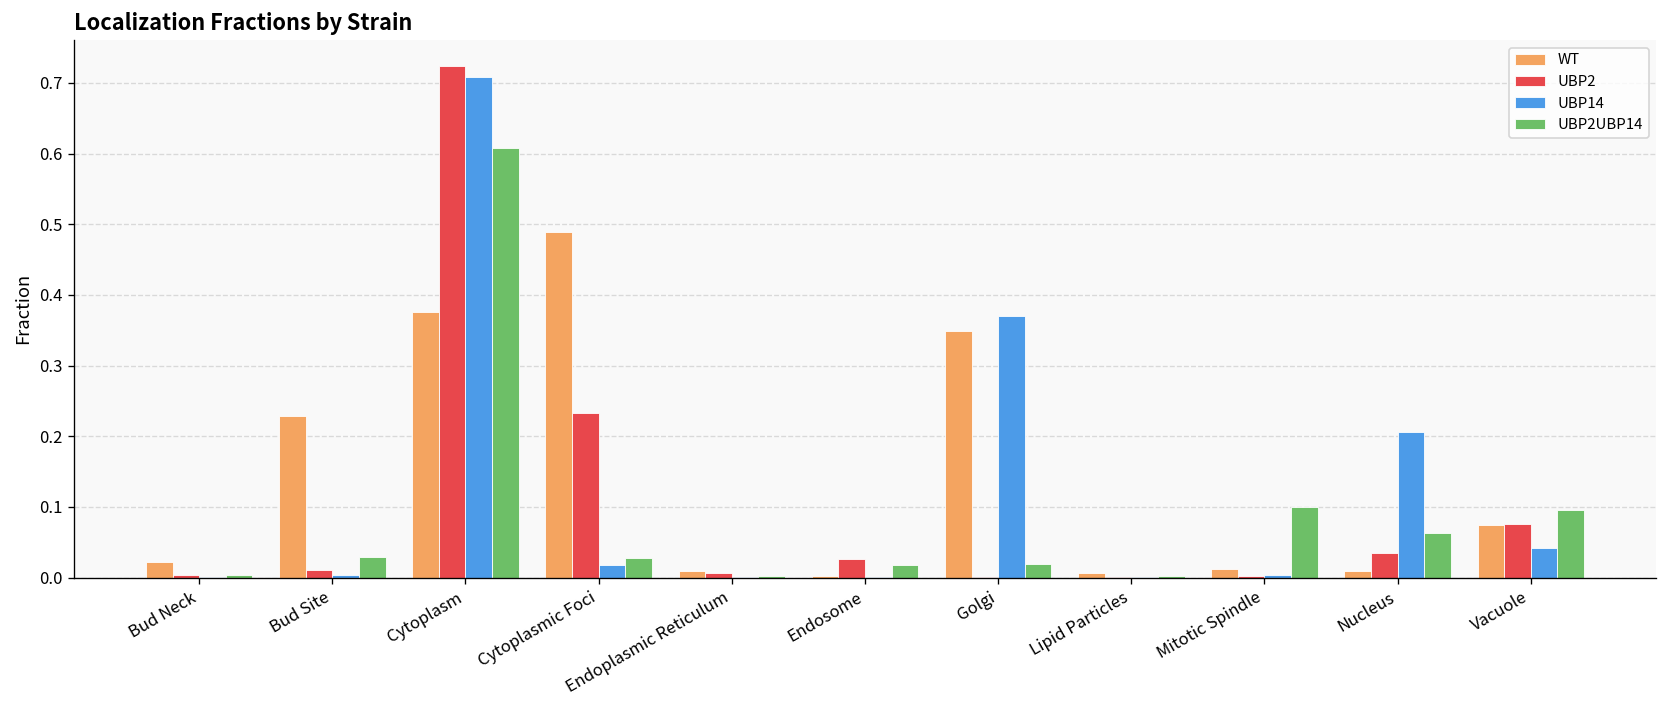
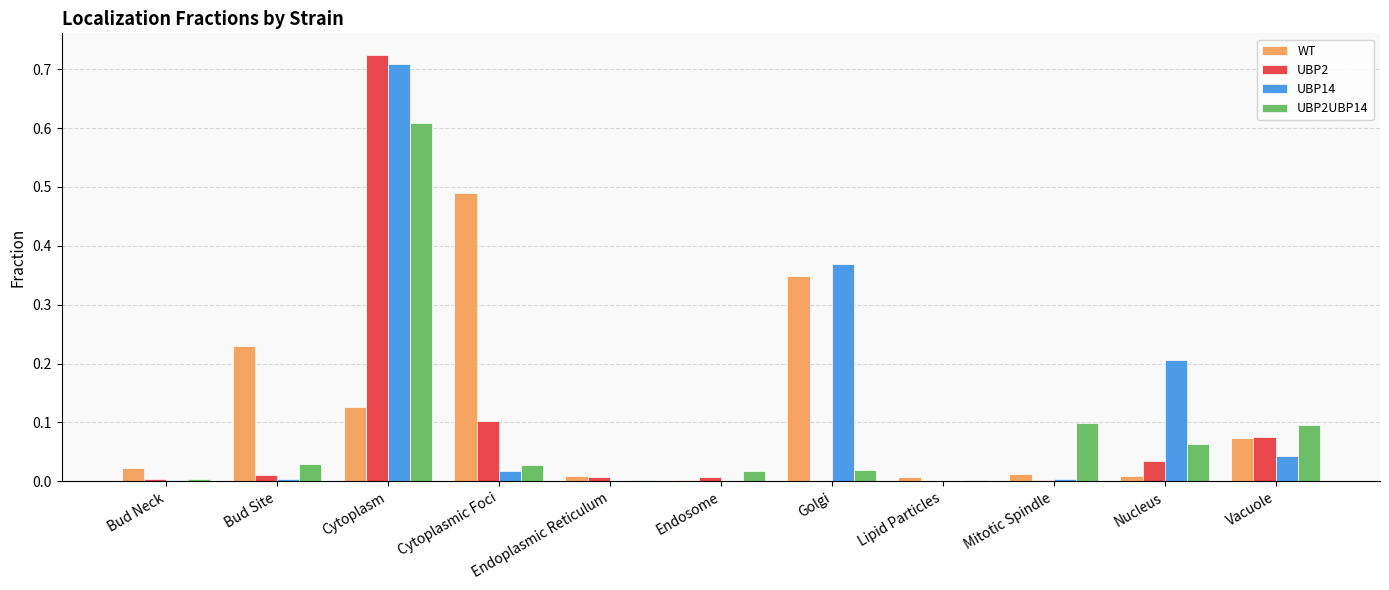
WT, Cytoplasm: 0.38 -> 0.13
UBP2, Cytoplasmic Foci: 0.23 -> 0.10
UBP2, Endosome: 0.03 -> 0.01
